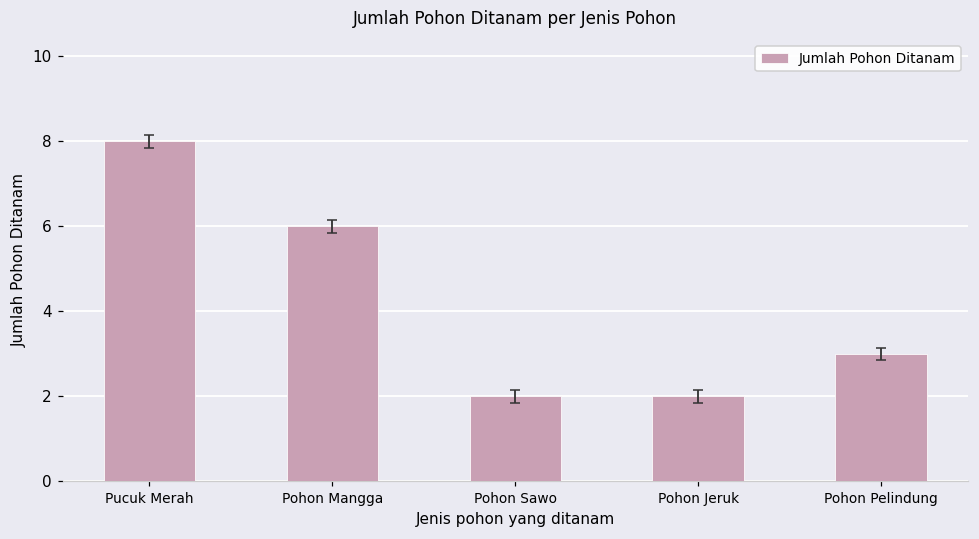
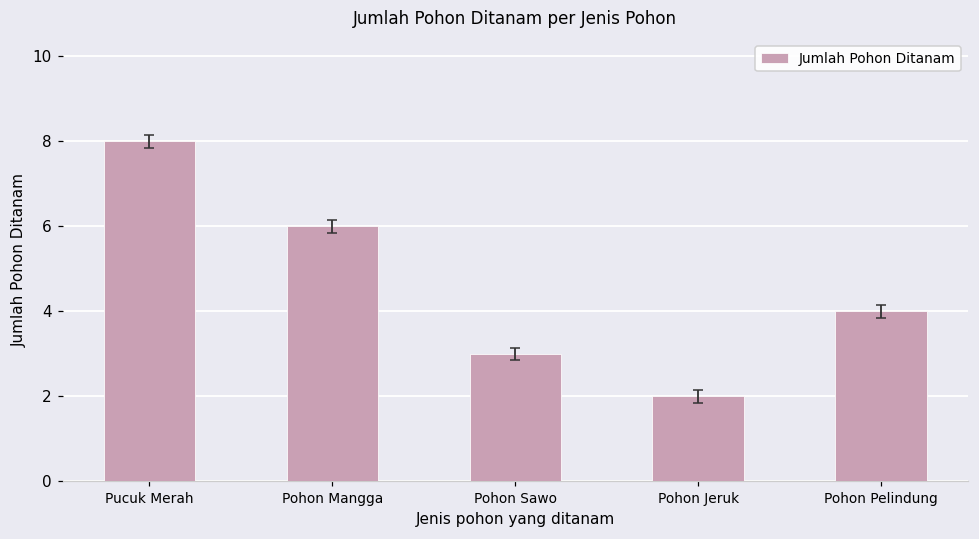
Jumlah Pohon Ditanam, Pohon Sawo: 2 -> 3
Jumlah Pohon Ditanam, Pohon Pelindung: 3 -> 4
